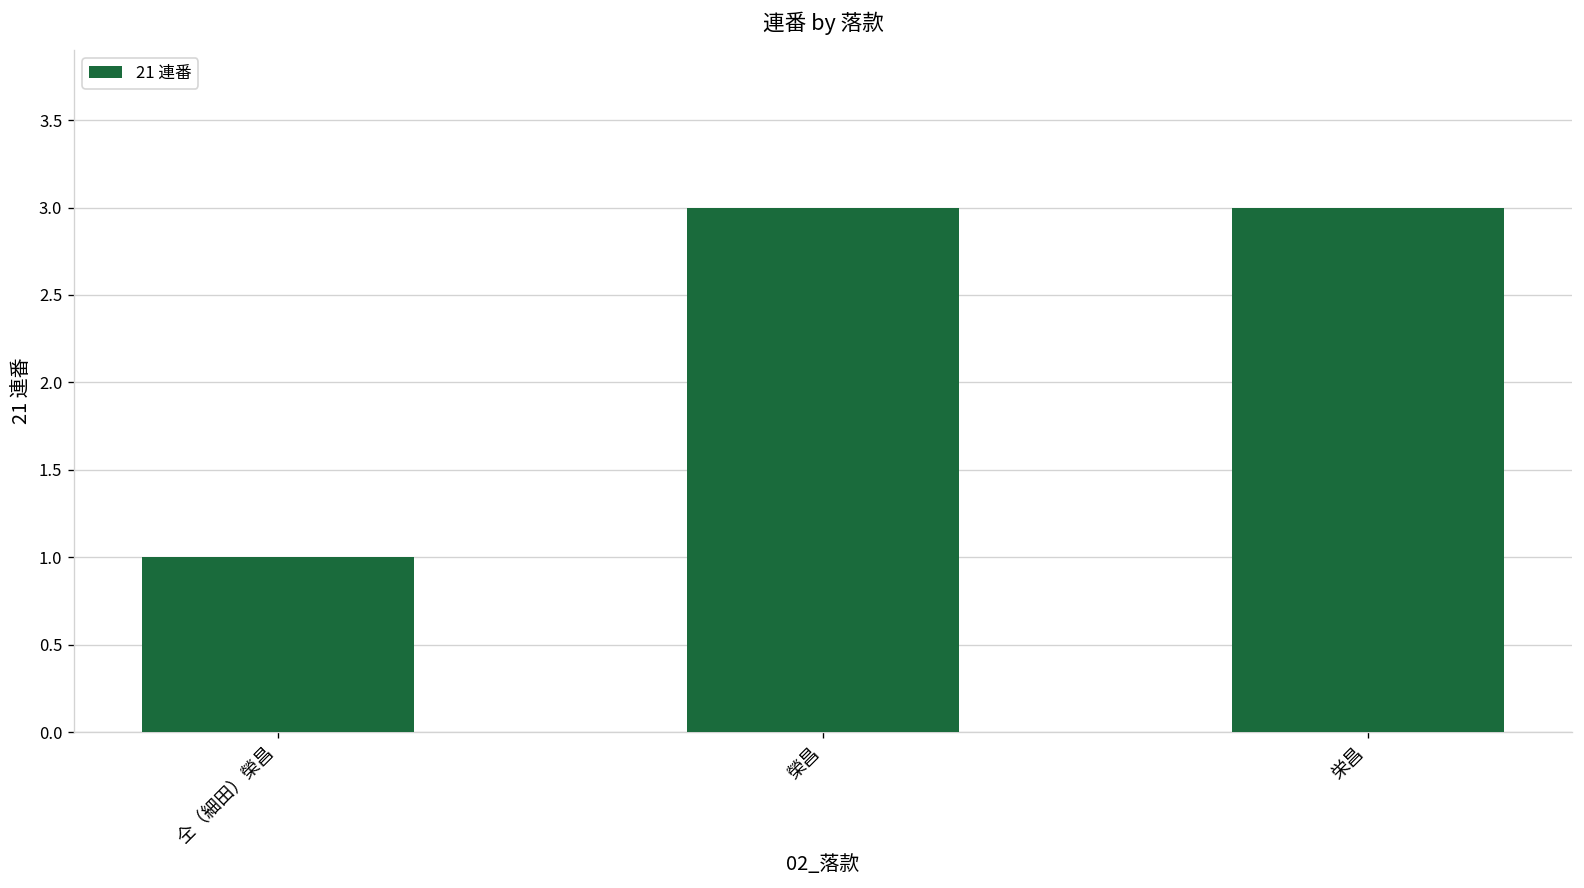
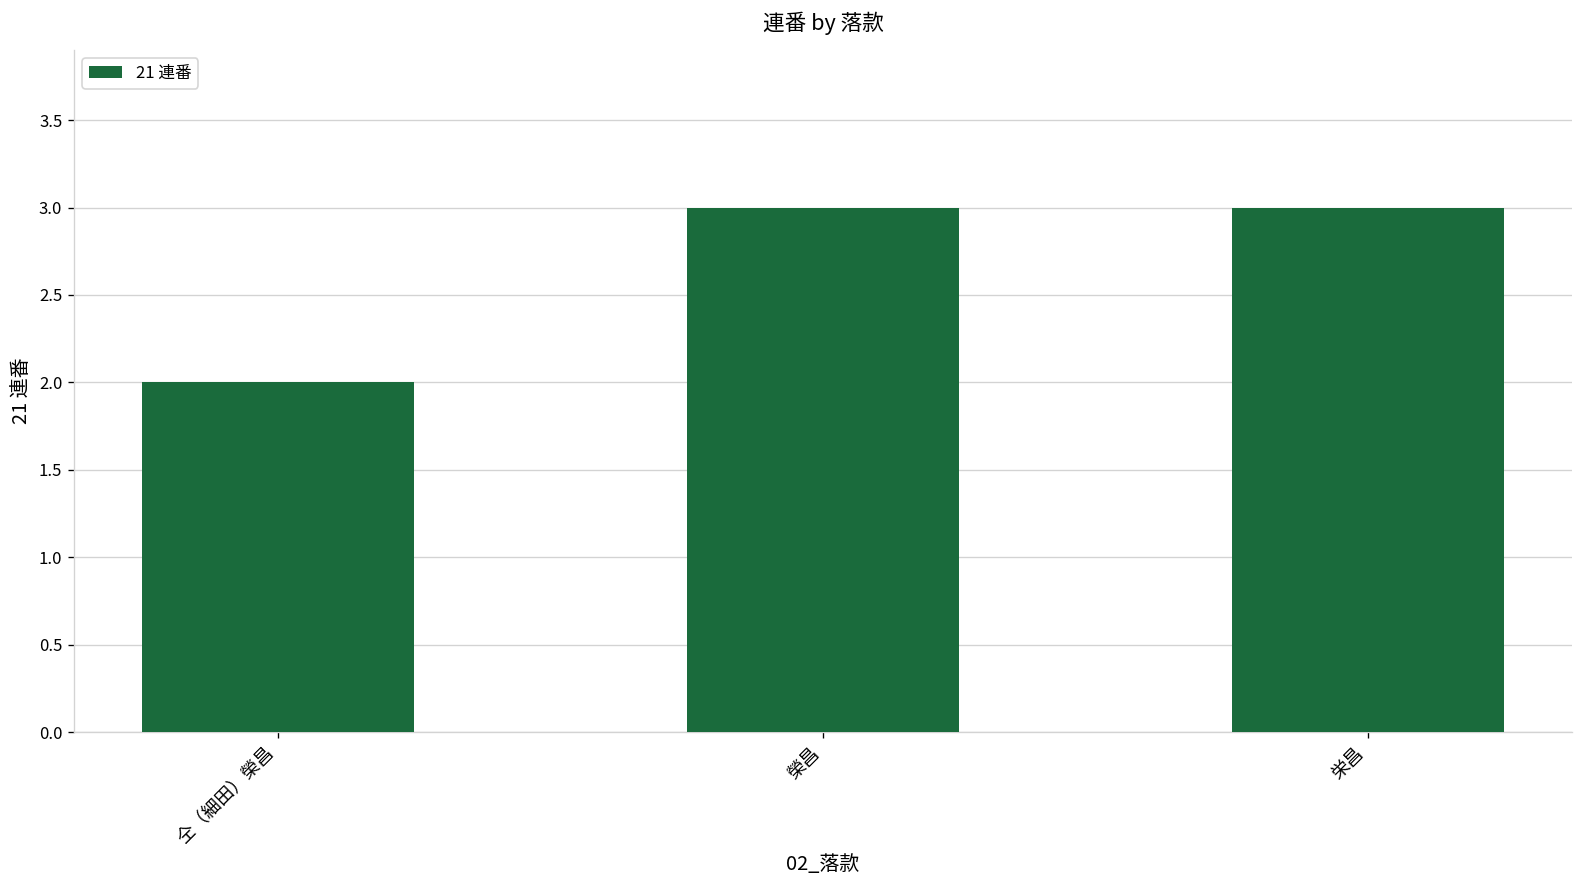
仝（細田）榮昌: 1 -> 2
